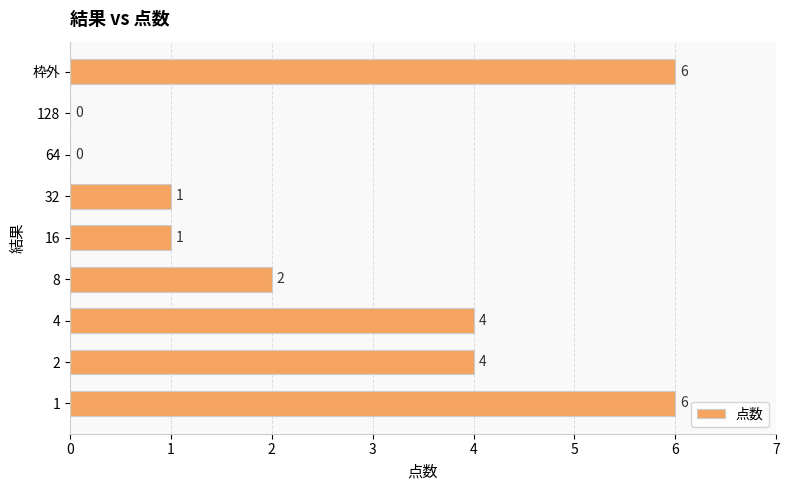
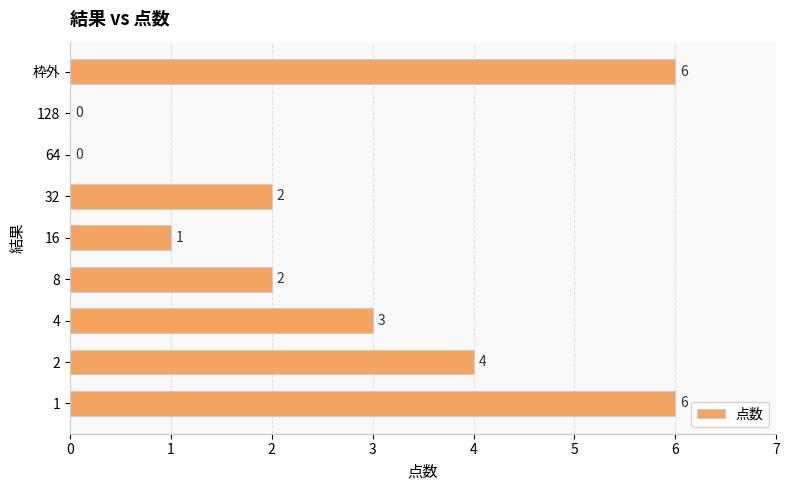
32: 1 -> 2
4: 4 -> 3
